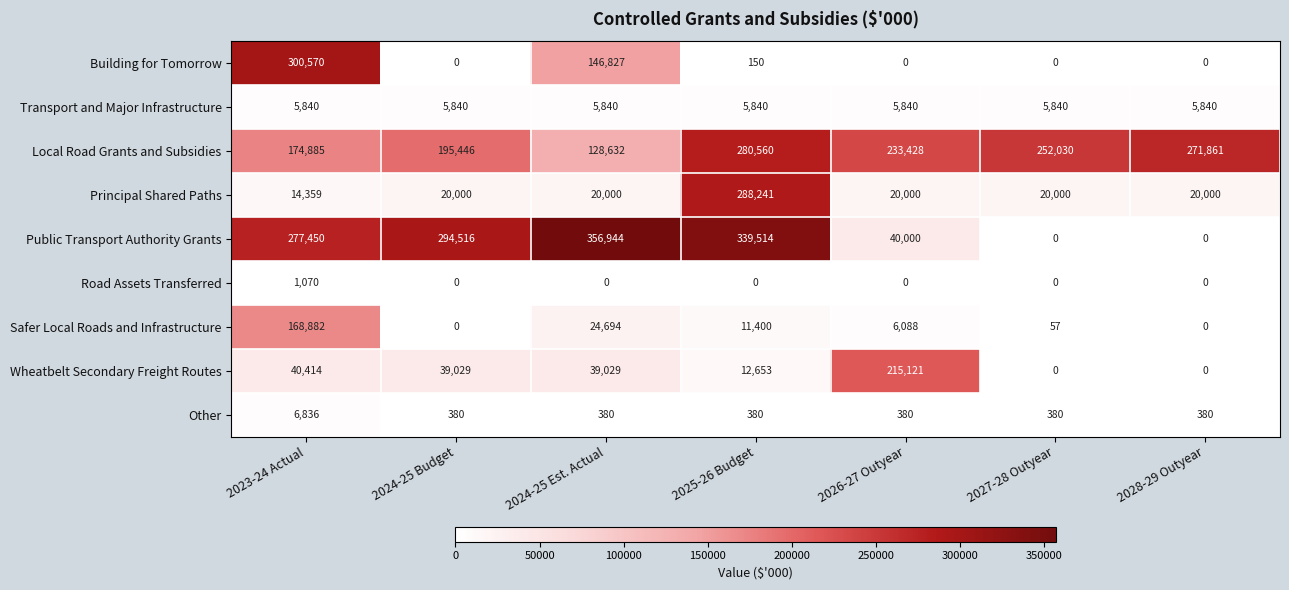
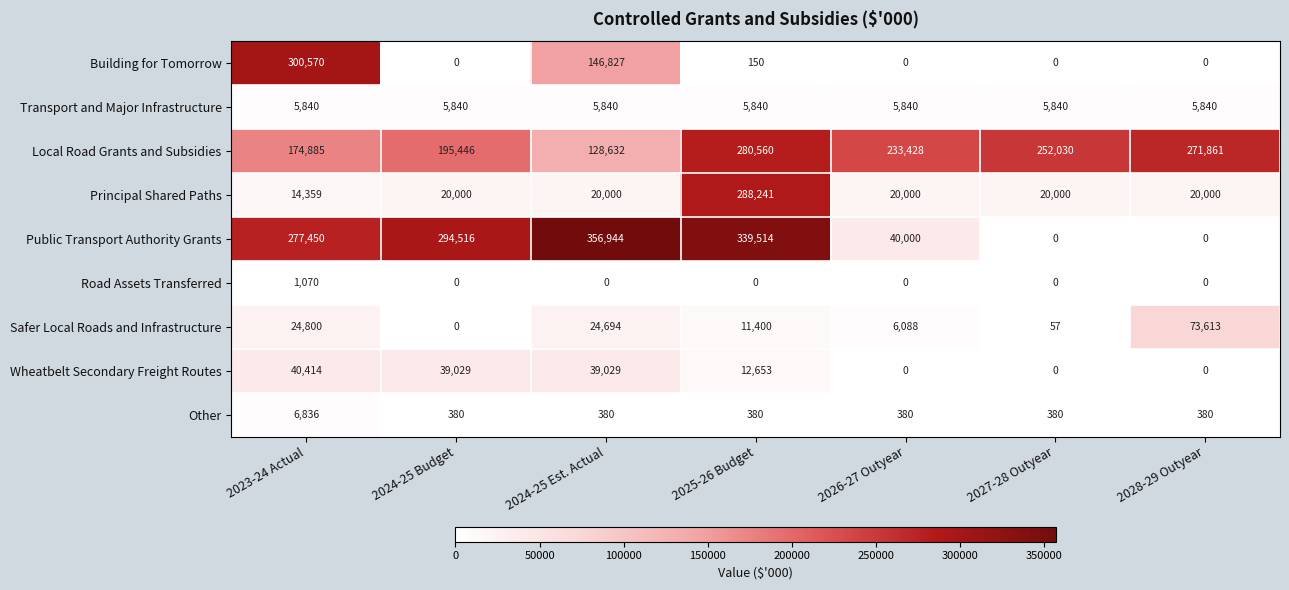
Safer Local Roads and Infrastructure, 2023-24 Actual: 168,882 -> 24,800
Safer Local Roads and Infrastructure, 2028-29 Outyear: 0 -> 73,613
Wheatbelt Secondary Freight Routes, 2026-27 Outyear: 215,121 -> 0
